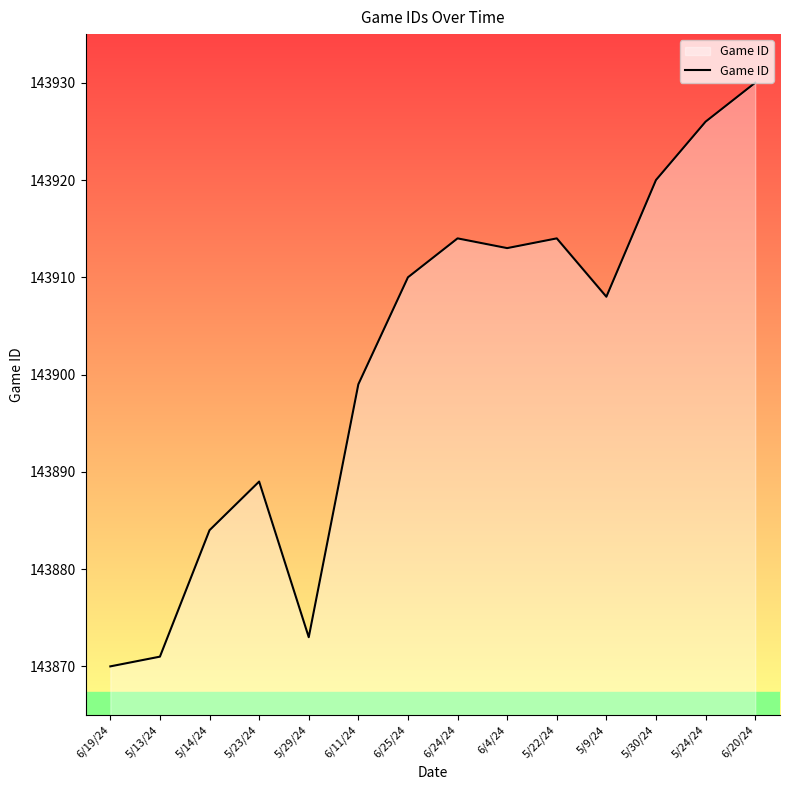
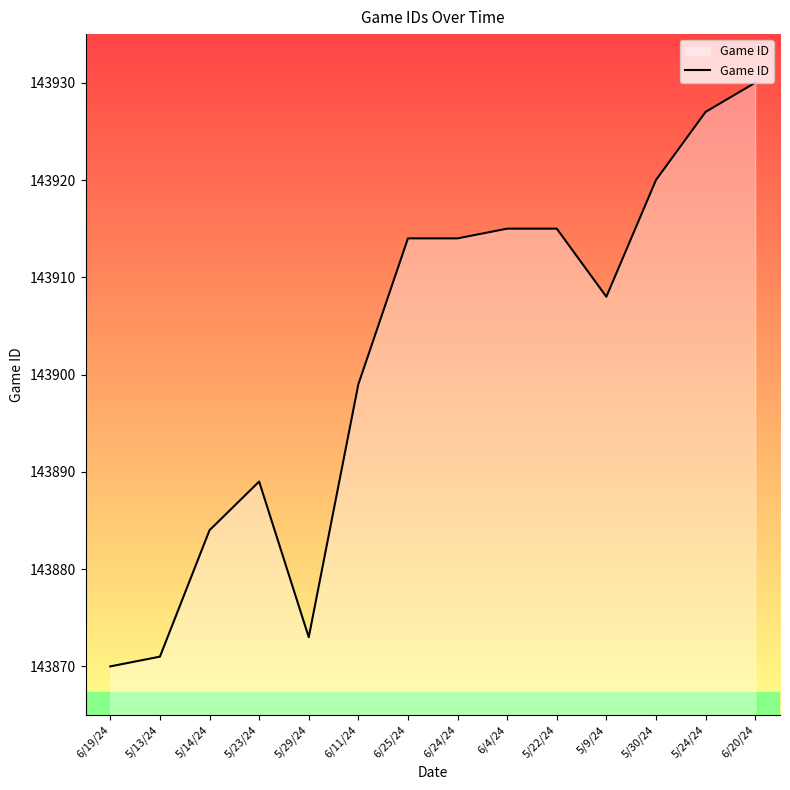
6/25/24: 143910 -> 143914
6/4/24: 143913 -> 143915
5/22/24: 143914 -> 143915
5/24/24: 143926 -> 143927
